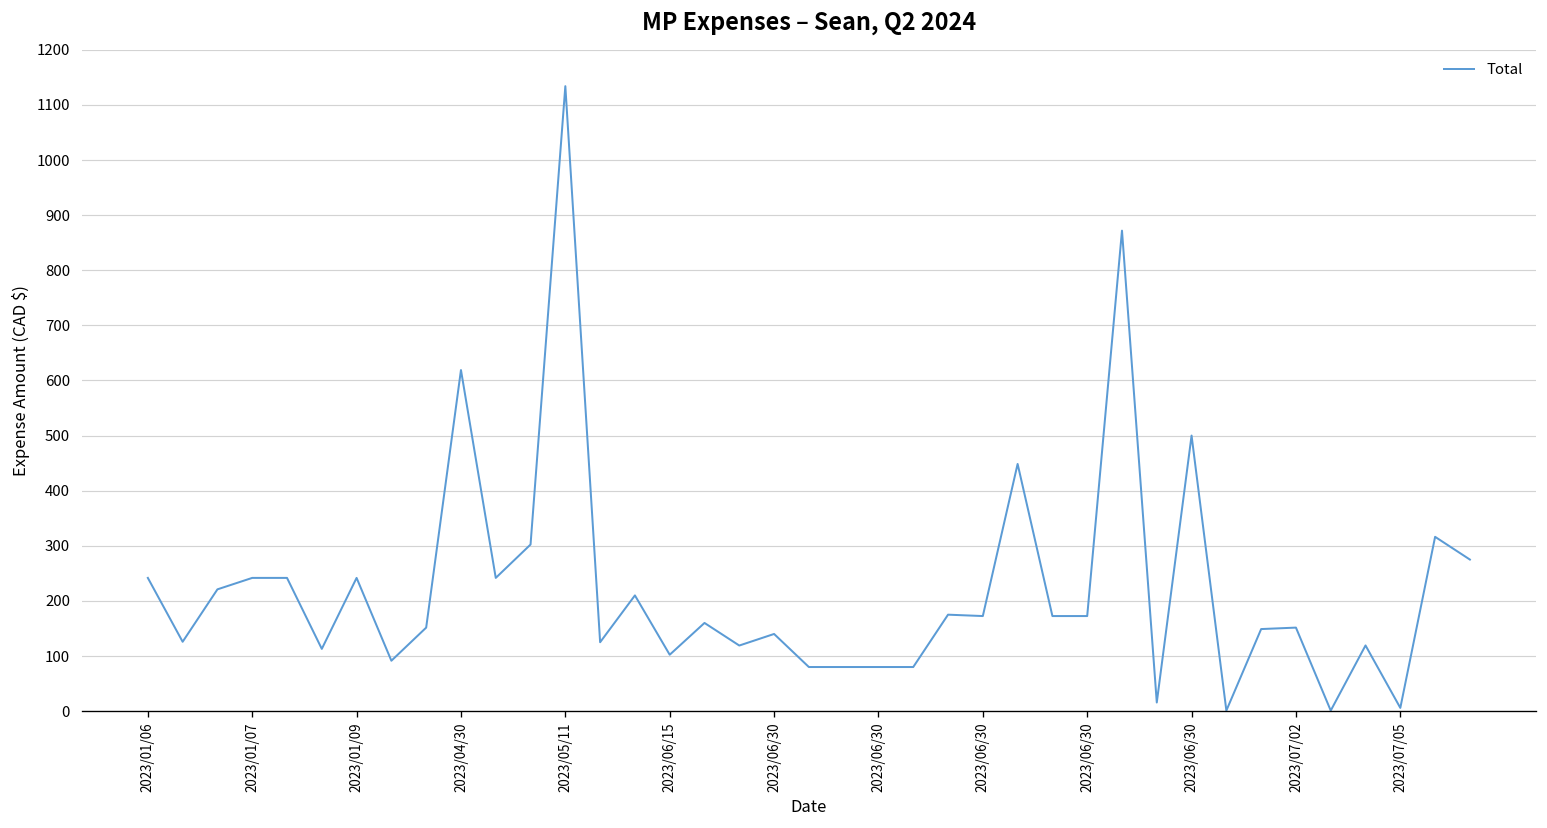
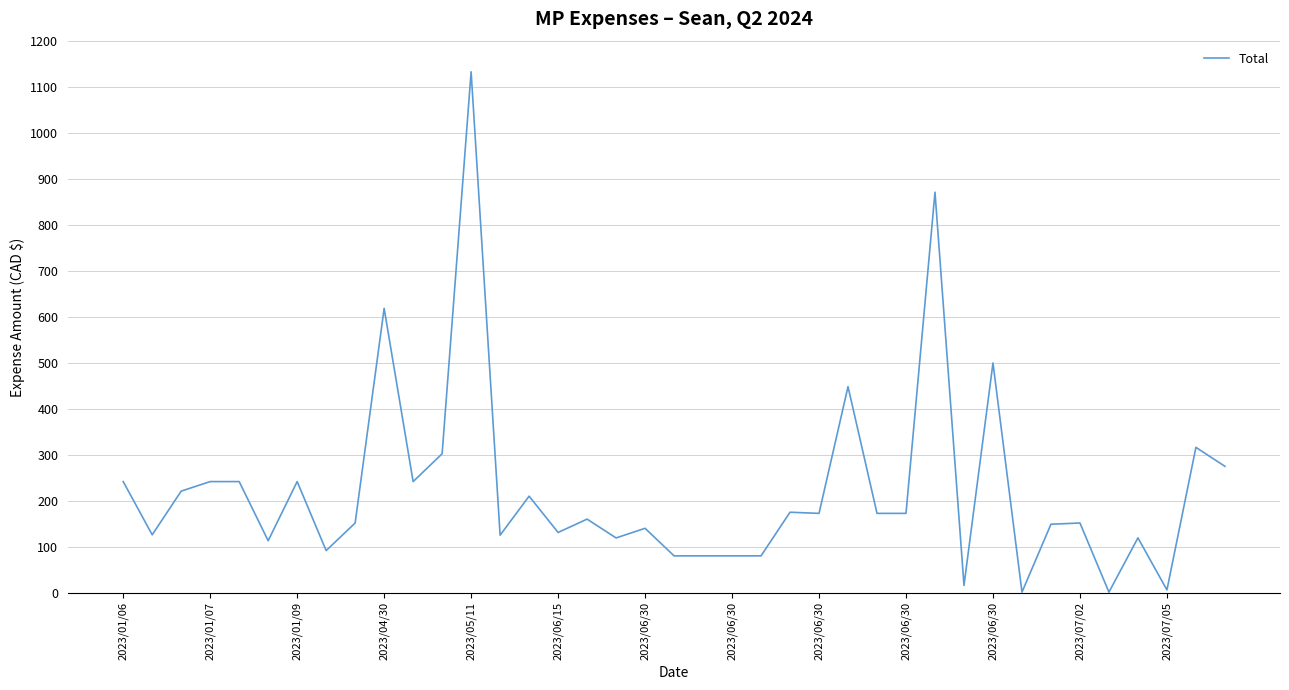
2023/06/15: 100 -> 130
